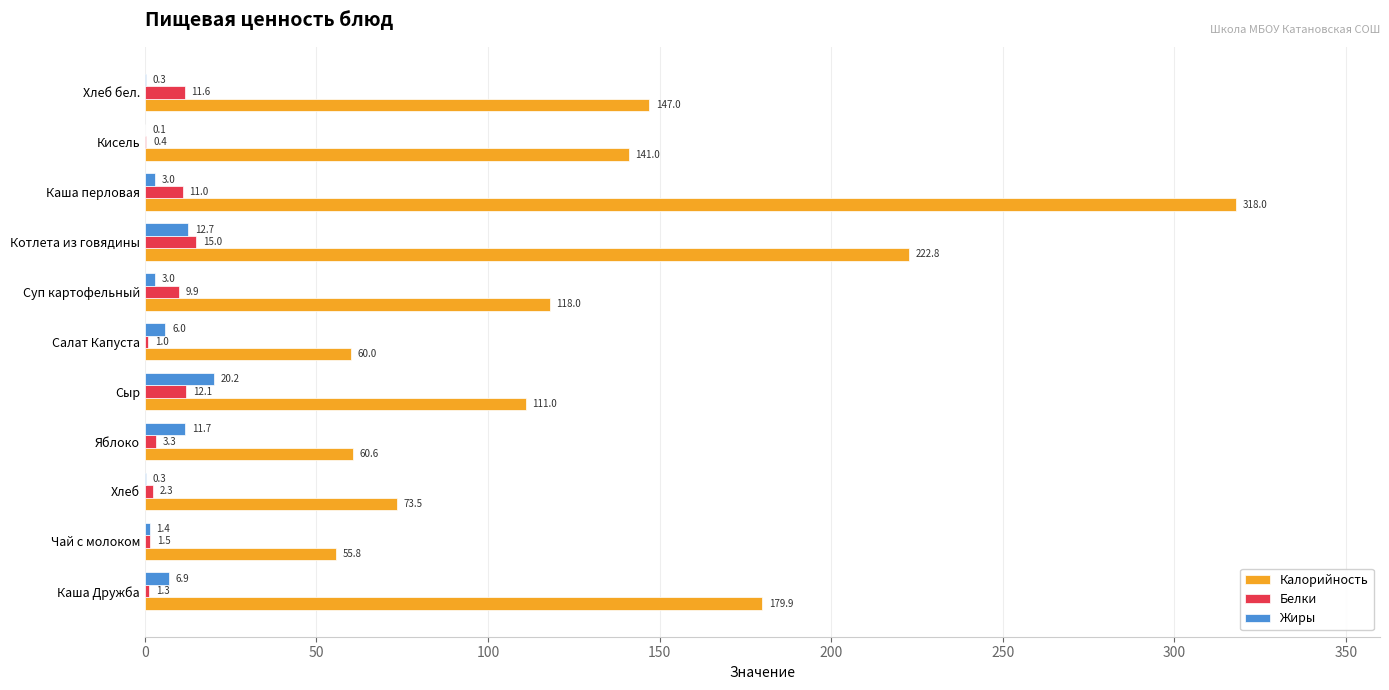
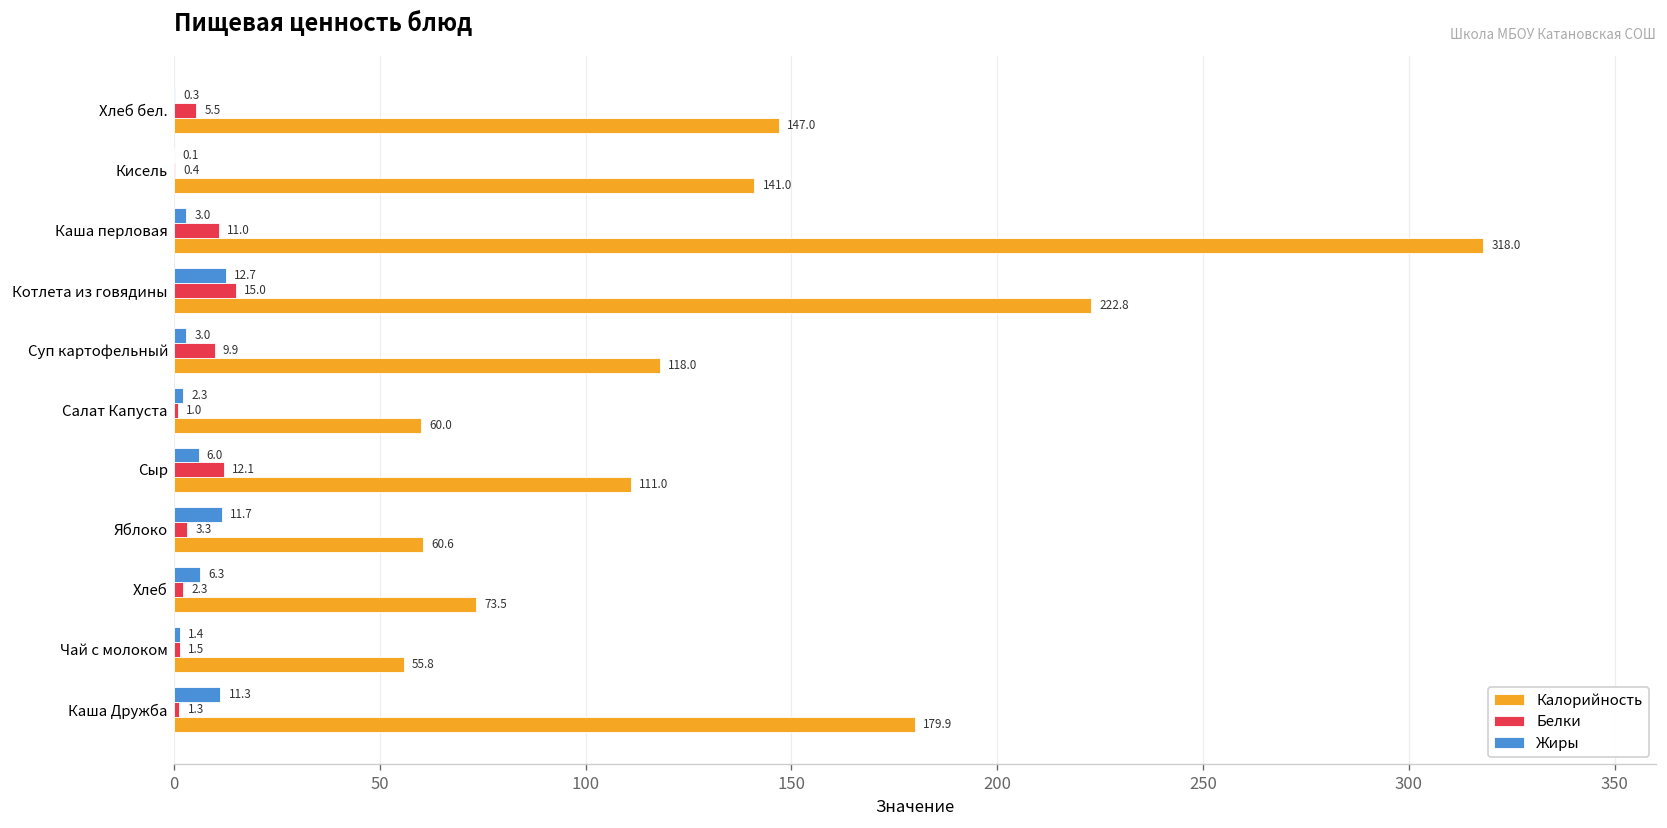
Белки, Хлеб бел.: 11.6 -> 5.5
Жиры, Салат Капуста: 6.0 -> 2.3
Жиры, Сыр: 20.2 -> 6.0
Жиры, Хлеб: 0.3 -> 6.3
Жиры, Каша Дружба: 6.9 -> 11.3
